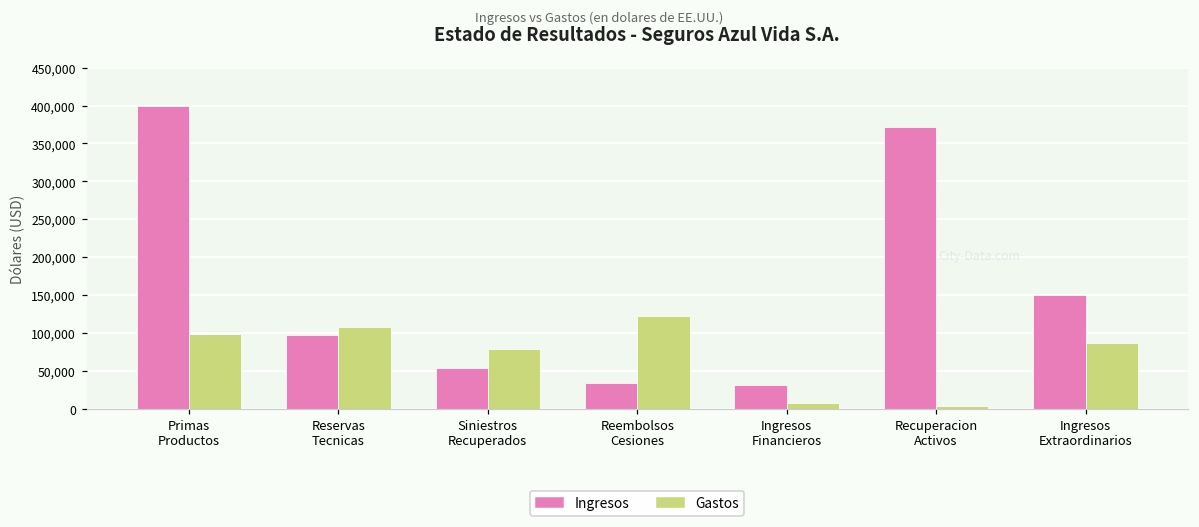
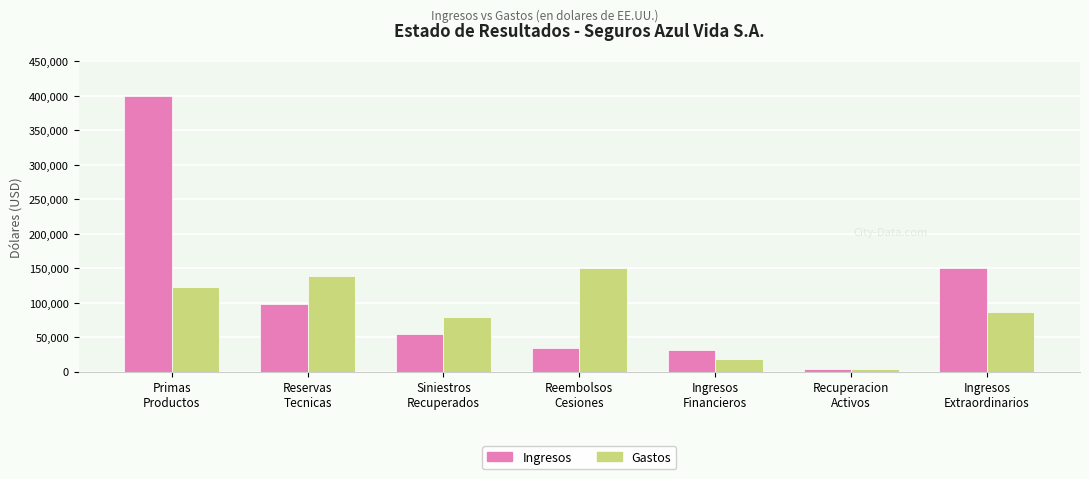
Gastos, Primas Productos: 100,000 -> 120,000
Gastos, Reservas Tecnicas: 110,000 -> 140,000
Gastos, Reembolsos Cesiones: 120,000 -> 150,000
Gastos, Ingresos Financieros: 10,000 -> 20,000
Ingresos, Recuperacion Activos: 370,000 -> 0
